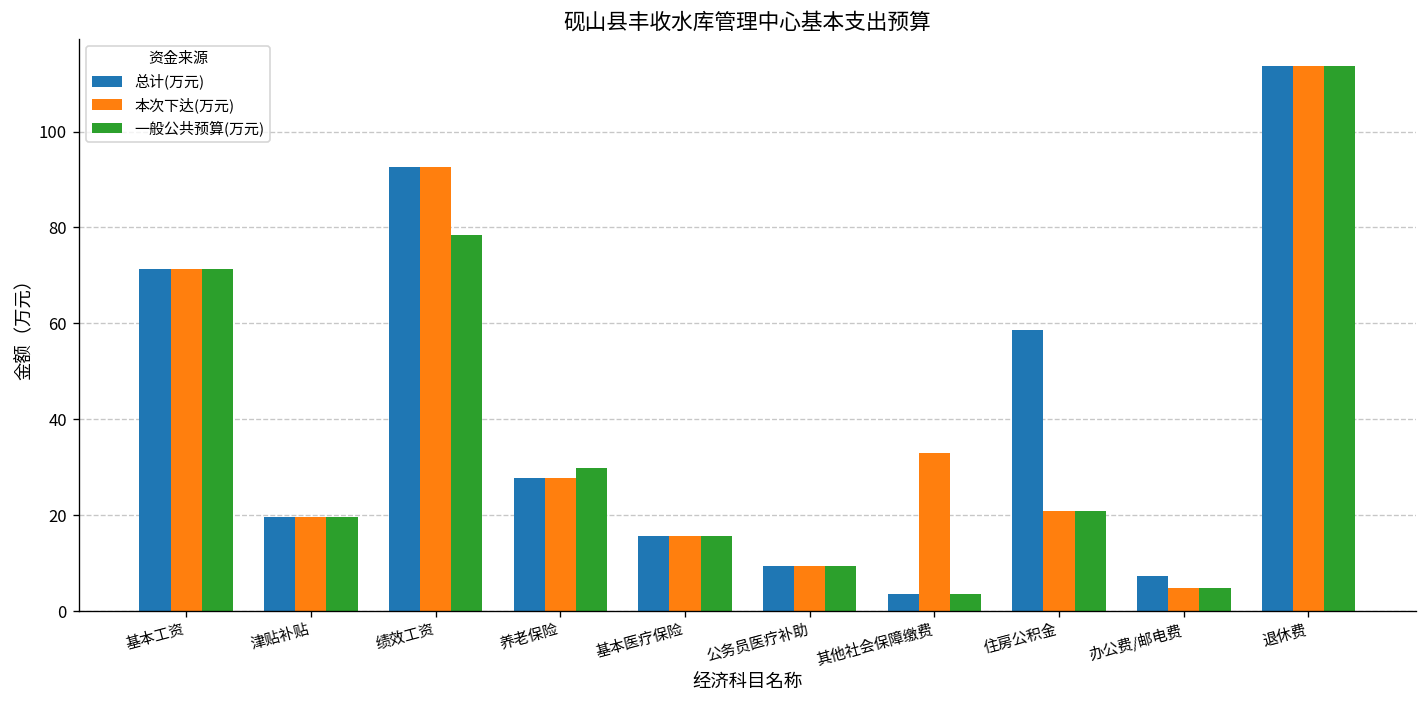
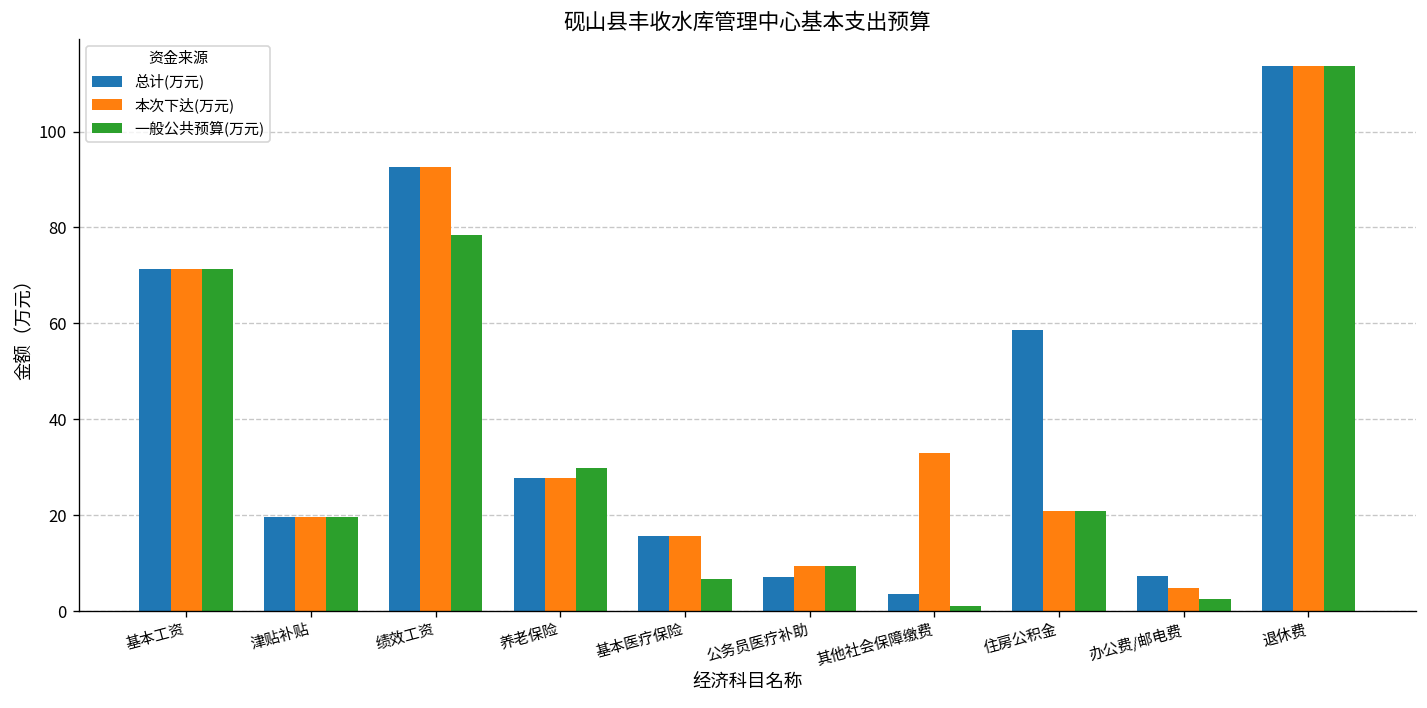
一般公共预算(万元), 基本医疗保险: 16 -> 7
总计(万元), 公务员医疗补助: 9 -> 7
一般公共预算(万元), 其他社会保障缴费: 3 -> 1
一般公共预算(万元), 办公费/邮电费: 5 -> 3
